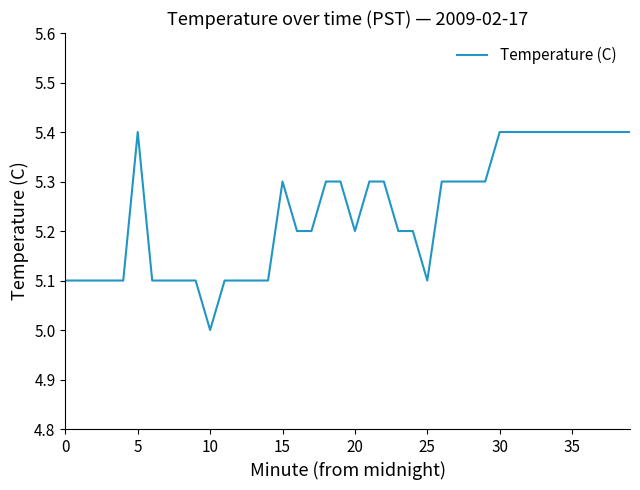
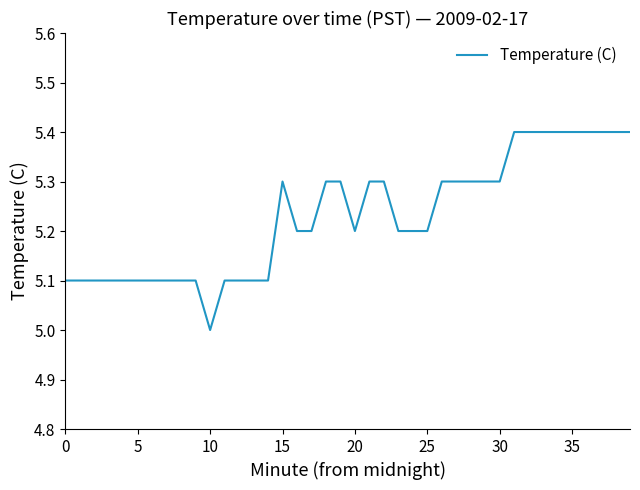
5: 5.4 -> 5.1
25: 5.1 -> 5.2
30: 5.4 -> 5.3
